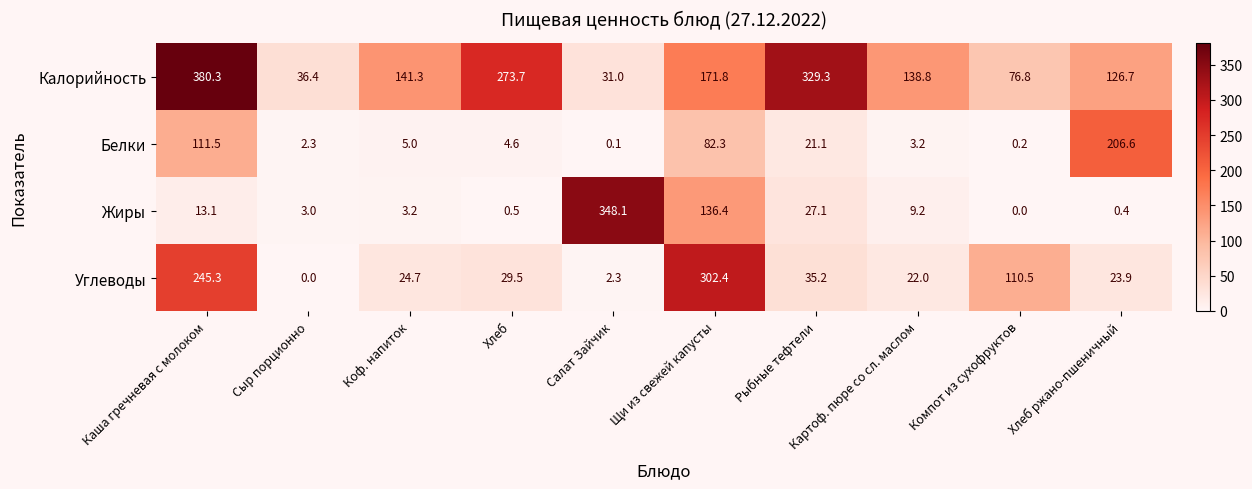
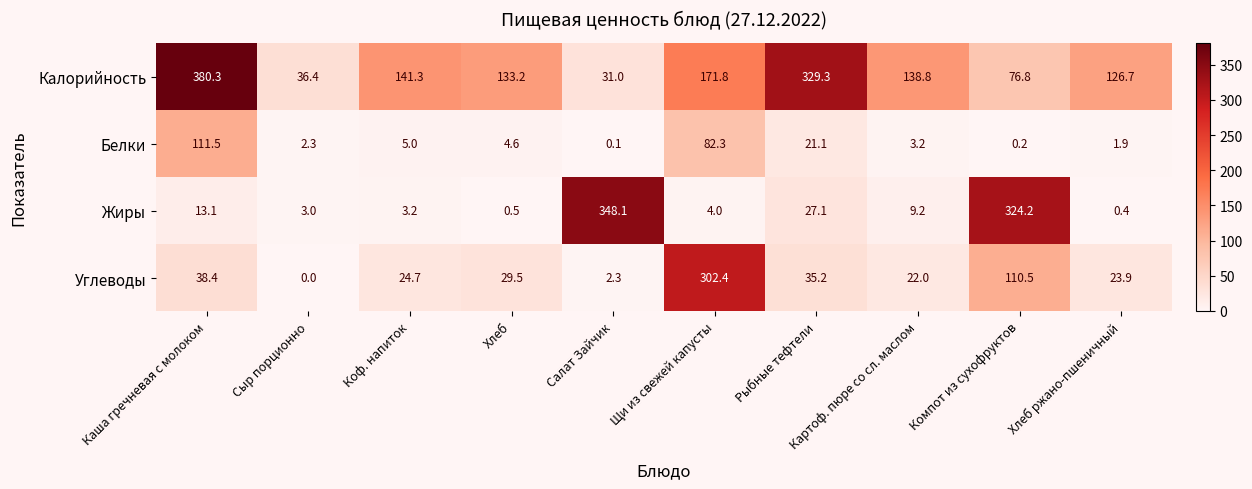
Калорийность, Хлеб: 273.7 -> 133.2
Белки, Хлеб ржано-пшеничный: 206.6 -> 1.9
Жиры, Щи из свежей капусты: 136.4 -> 4.0
Жиры, Компот из сухофруктов: 0.0 -> 324.2
Углеводы, Каша гречневая с молоком: 245.3 -> 38.4
